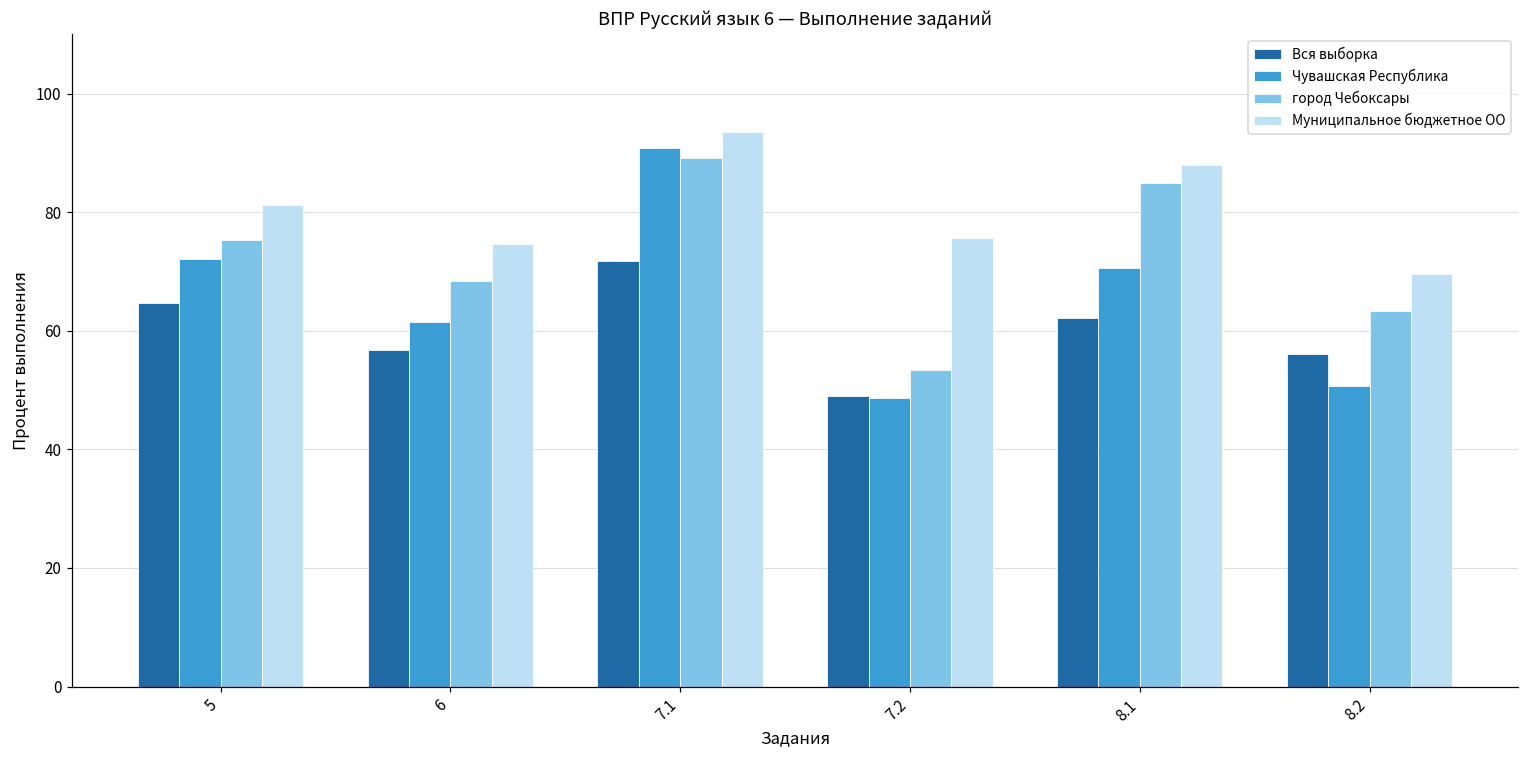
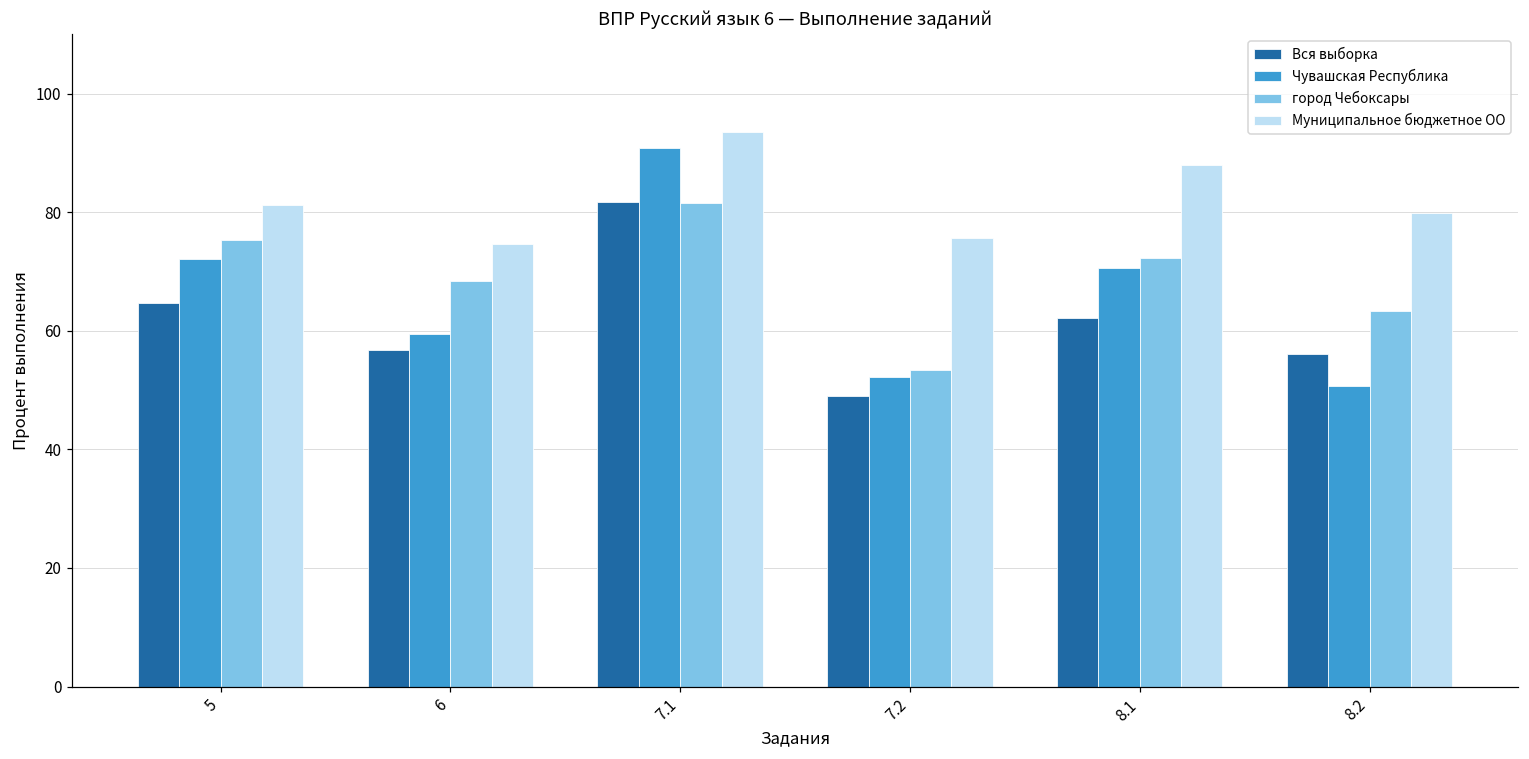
Чувашская Республика, 6: 62 -> 59
Вся выборка, 7.1: 72 -> 82
город Чебоксары, 7.1: 89 -> 82
Чувашская Республика, 7.2: 49 -> 52
город Чебоксары, 8.1: 85 -> 72
Муниципальное бюджетное ОО, 8.2: 70 -> 80
